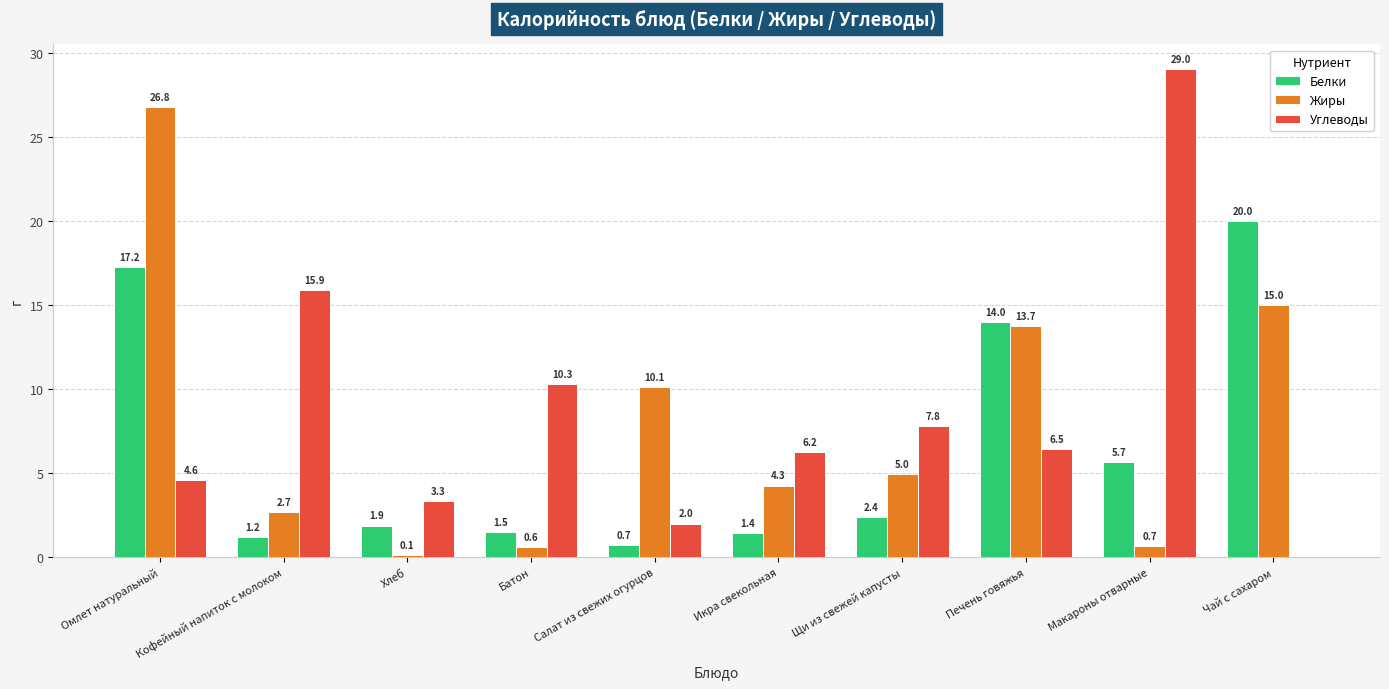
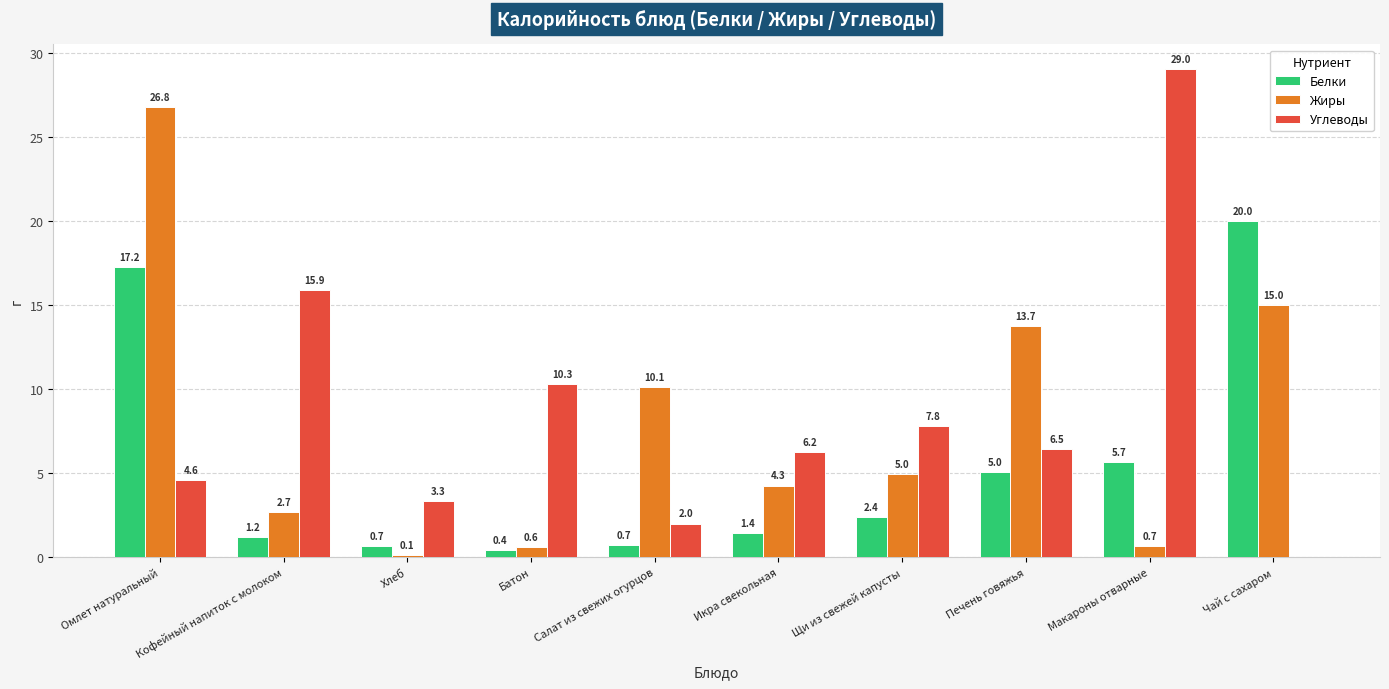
Белки, Хлеб: 1.9 -> 0.7
Белки, Батон: 1.5 -> 0.4
Белки, Печень говяжья: 14.0 -> 5.0
